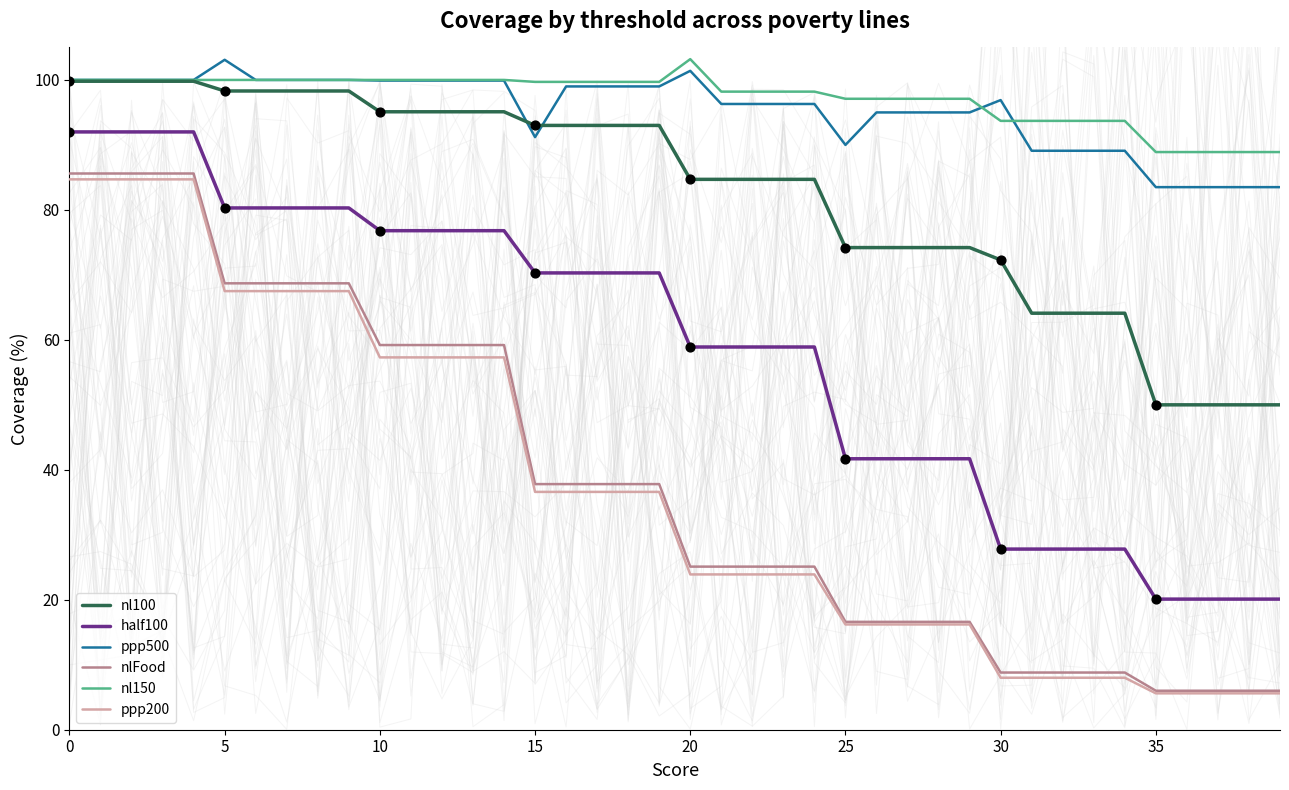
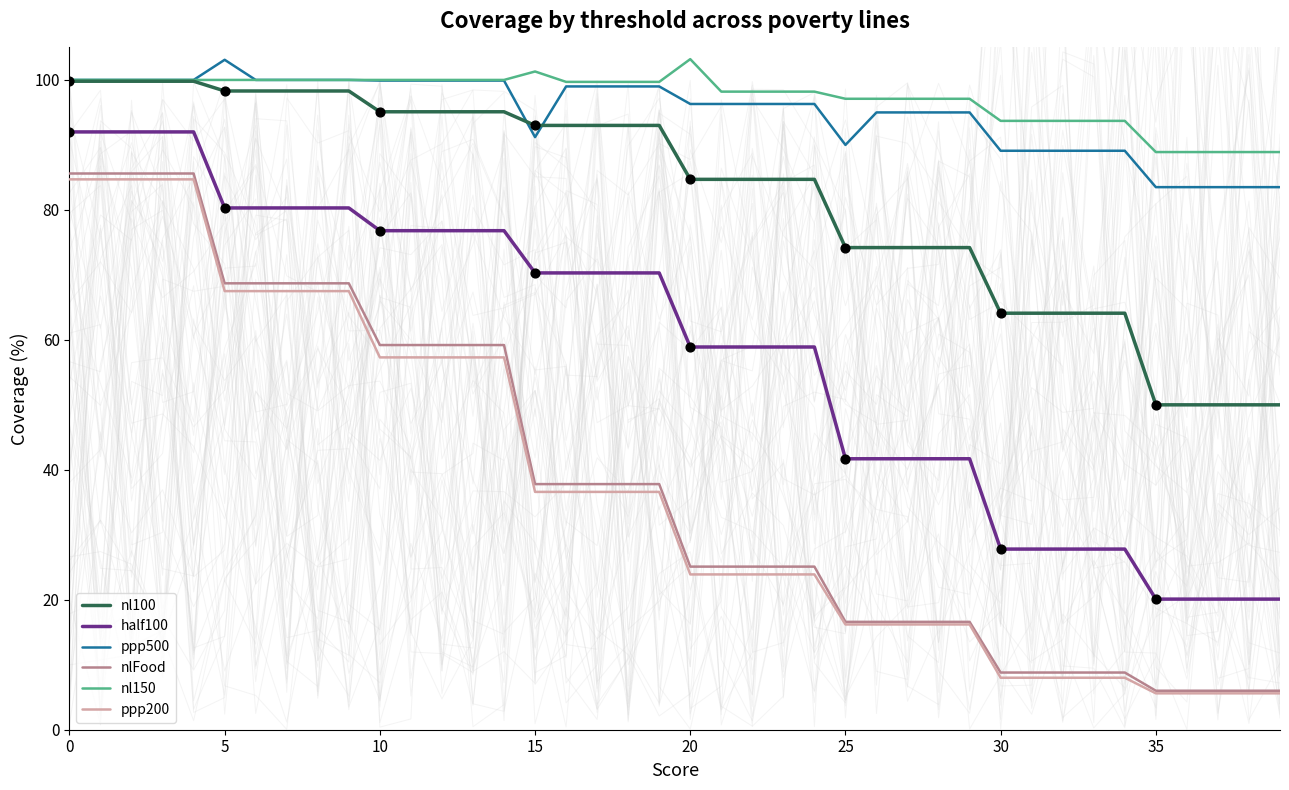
nl150, 15: 100 -> 101
ppp500, 20: 101 -> 96
nl100, 30: 72 -> 64
ppp500, 30: 97 -> 89
